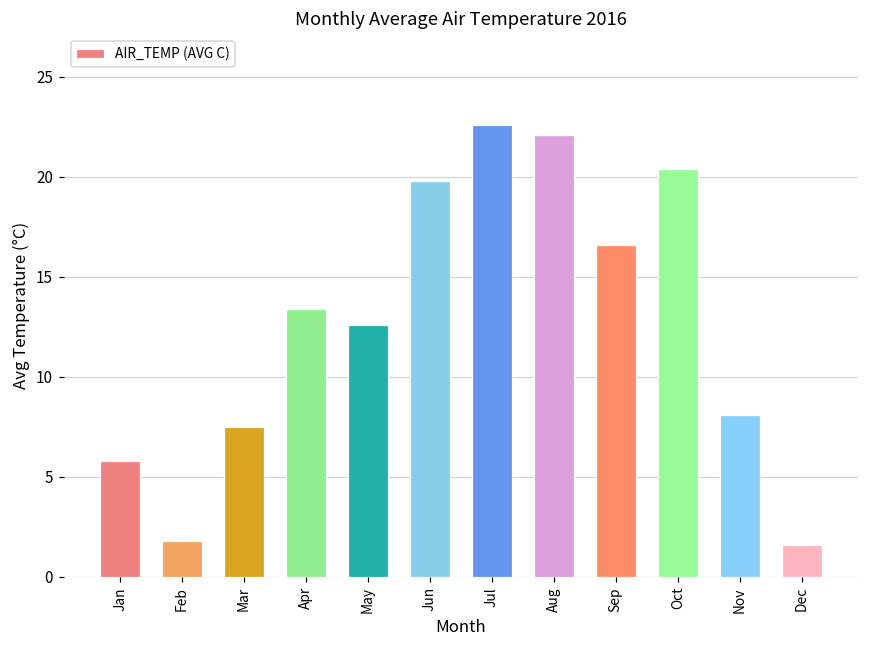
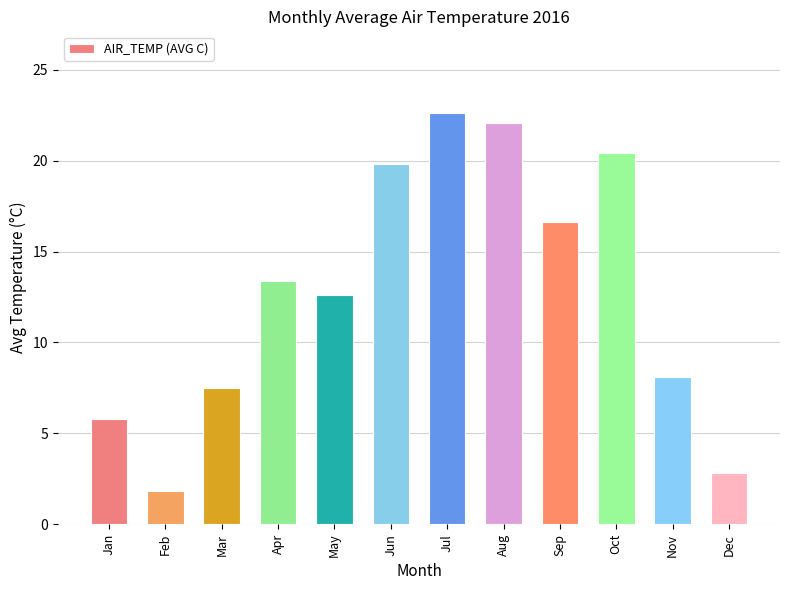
Dec: 1.6 -> 2.8
